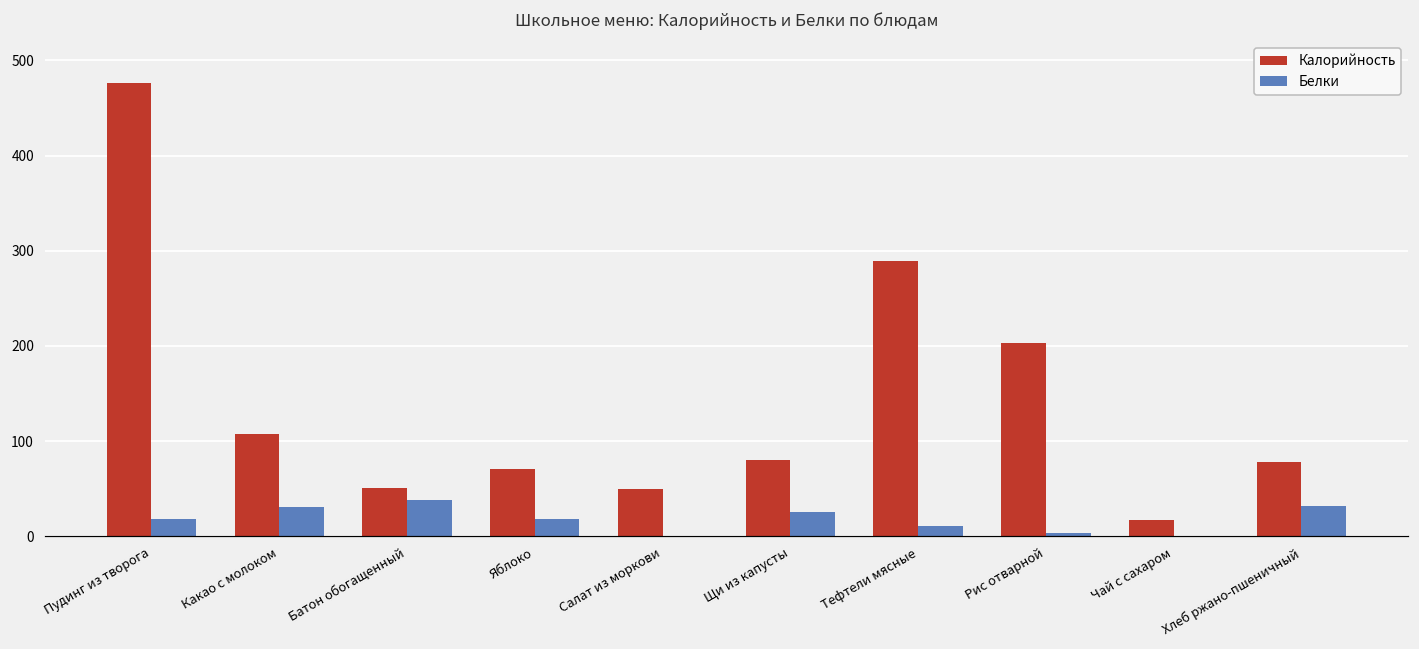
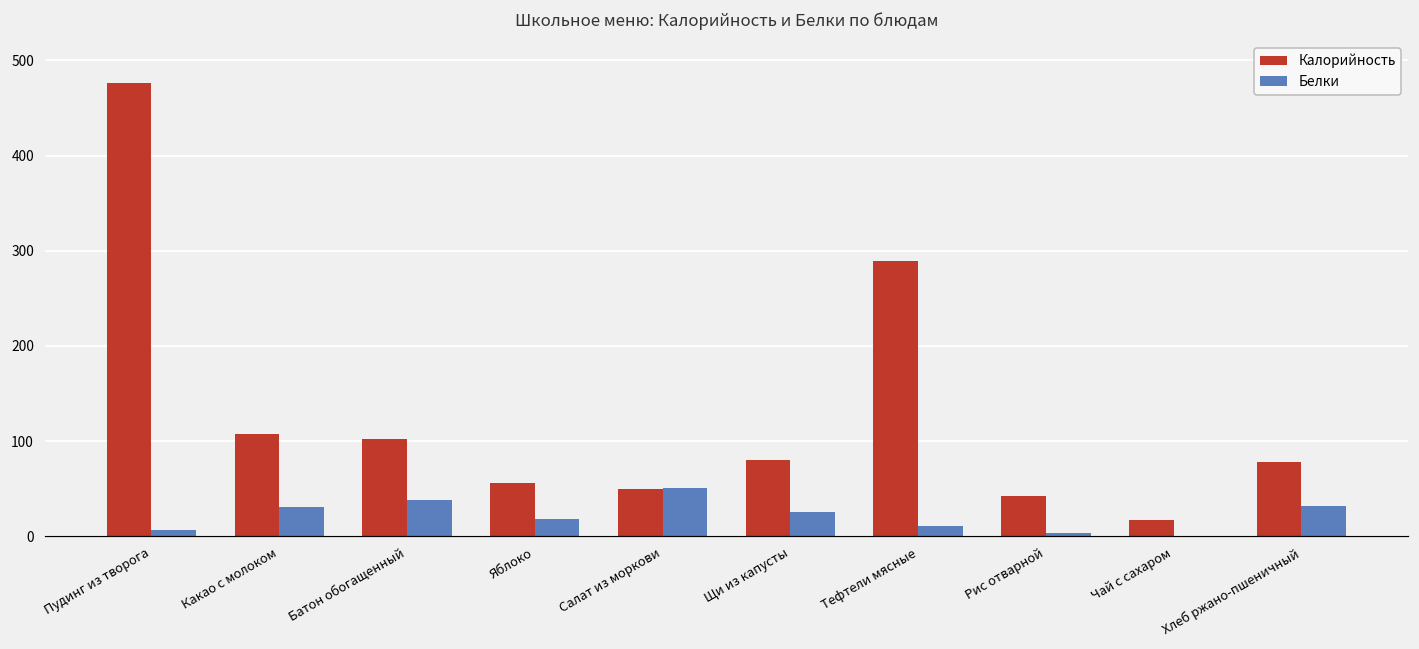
Белки, Пудинг из творога: 20 -> 10
Калорийность, Батон обогащенный: 50 -> 100
Калорийность, Яблоко: 70 -> 60
Белки, Салат из моркови: 0 -> 50
Калорийность, Рис отварной: 200 -> 40
